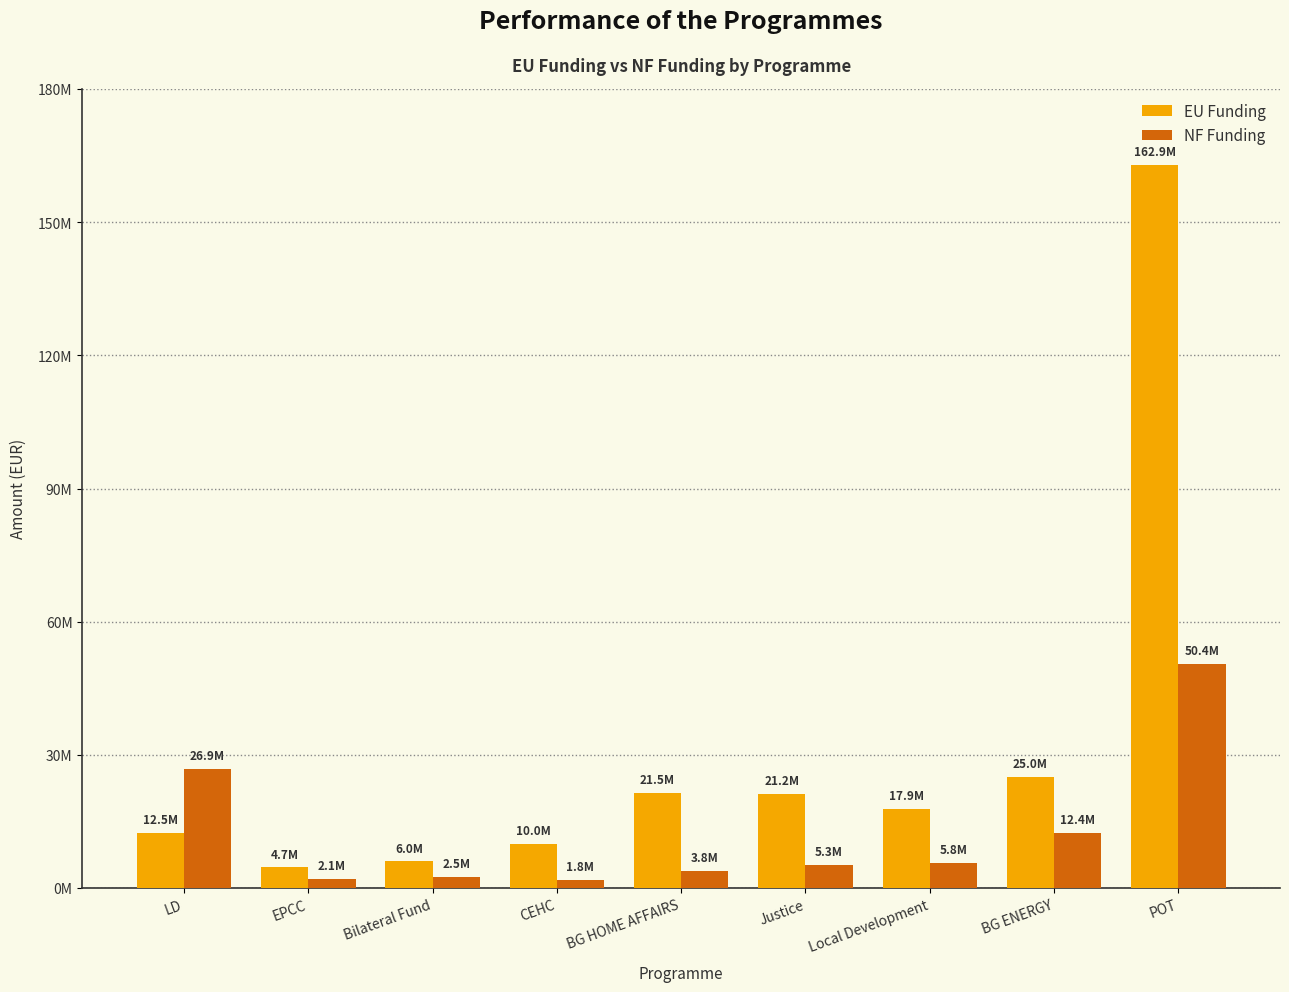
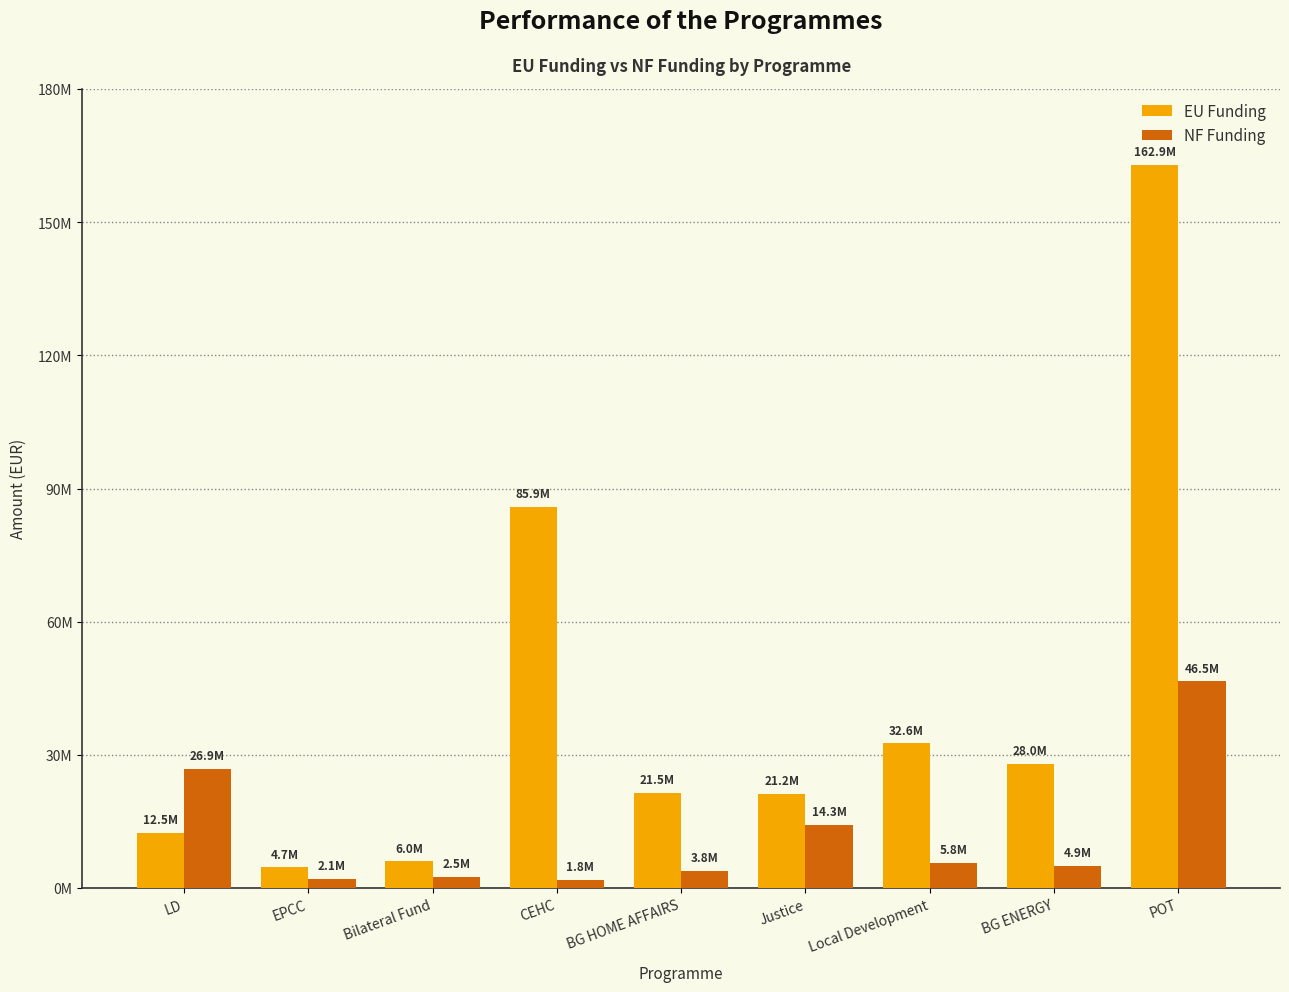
EU Funding, CEHC: 10.0M -> 85.9M
NF Funding, Justice: 5.3M -> 14.3M
EU Funding, Local Development: 17.9M -> 32.6M
EU Funding, BG ENERGY: 25.0M -> 28.0M
NF Funding, BG ENERGY: 12.4M -> 4.9M
NF Funding, POT: 50.4M -> 46.5M
